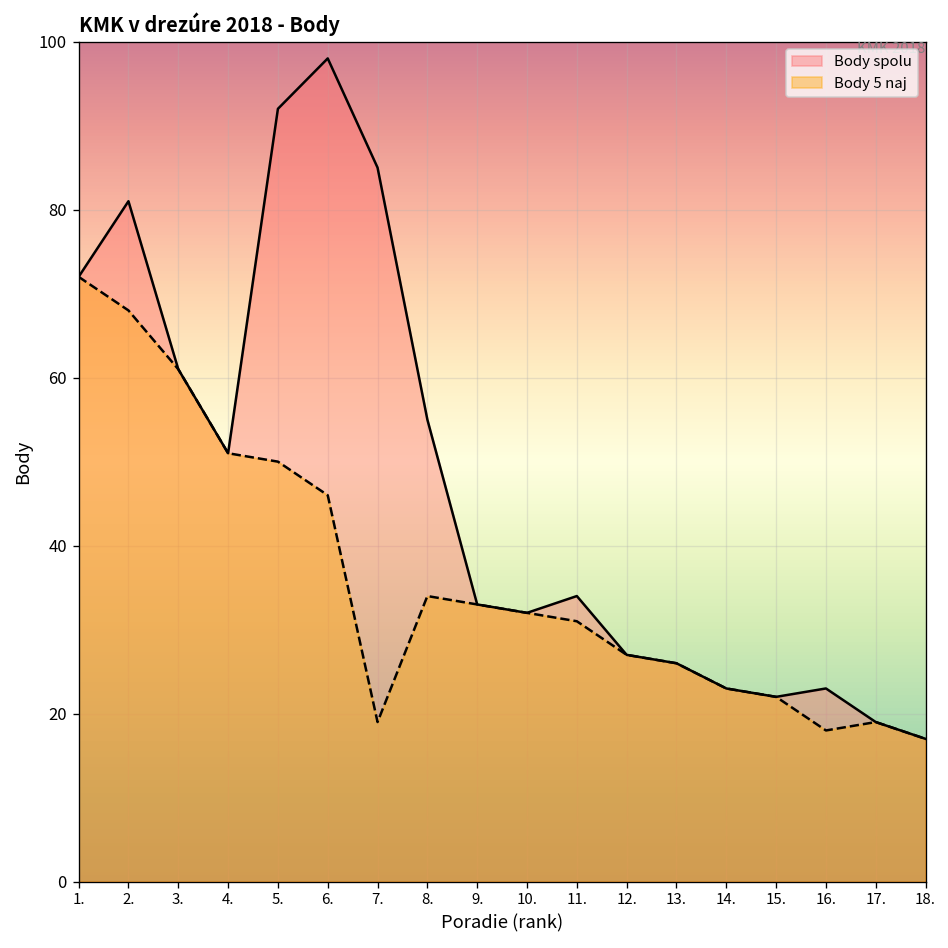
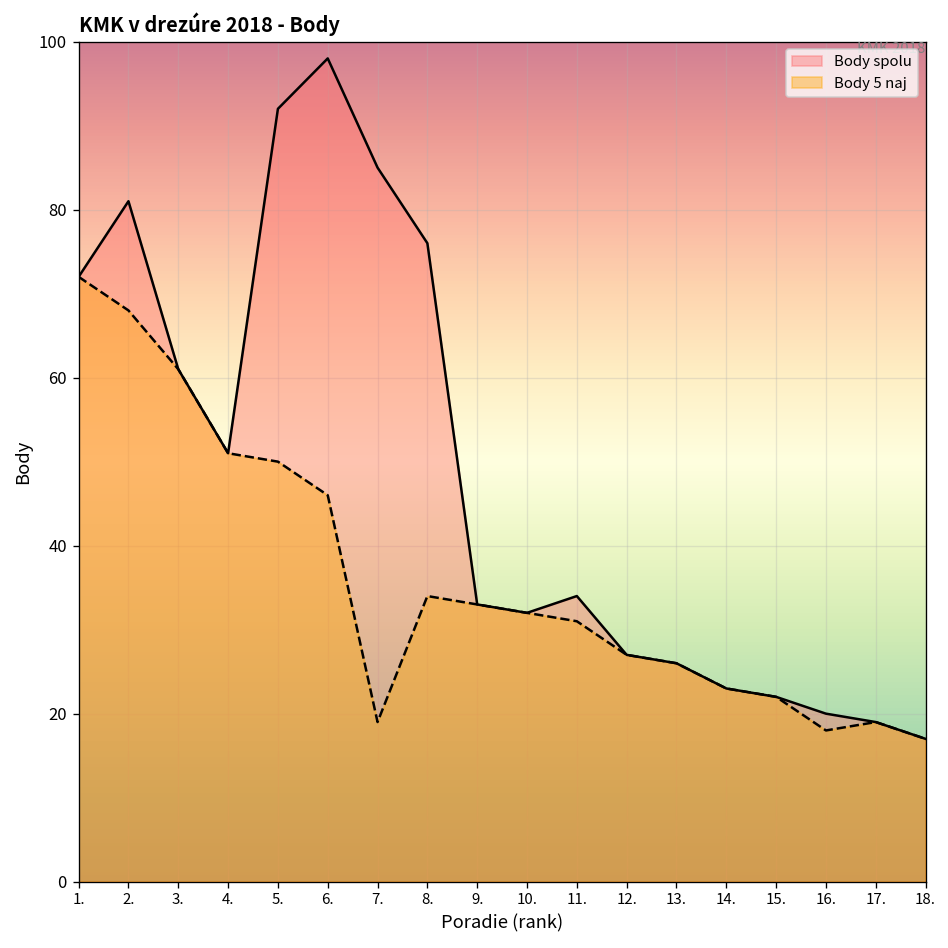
Body spolu, 8.: 55 -> 76
Body spolu, 16.: 23 -> 20
